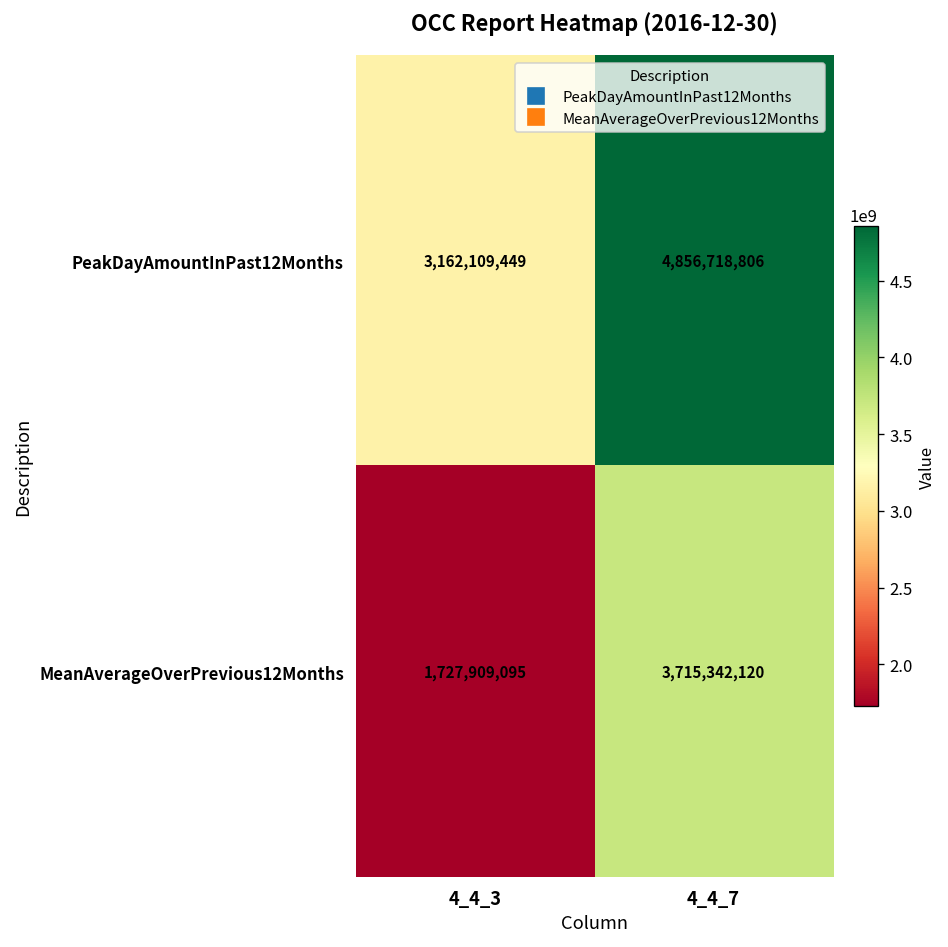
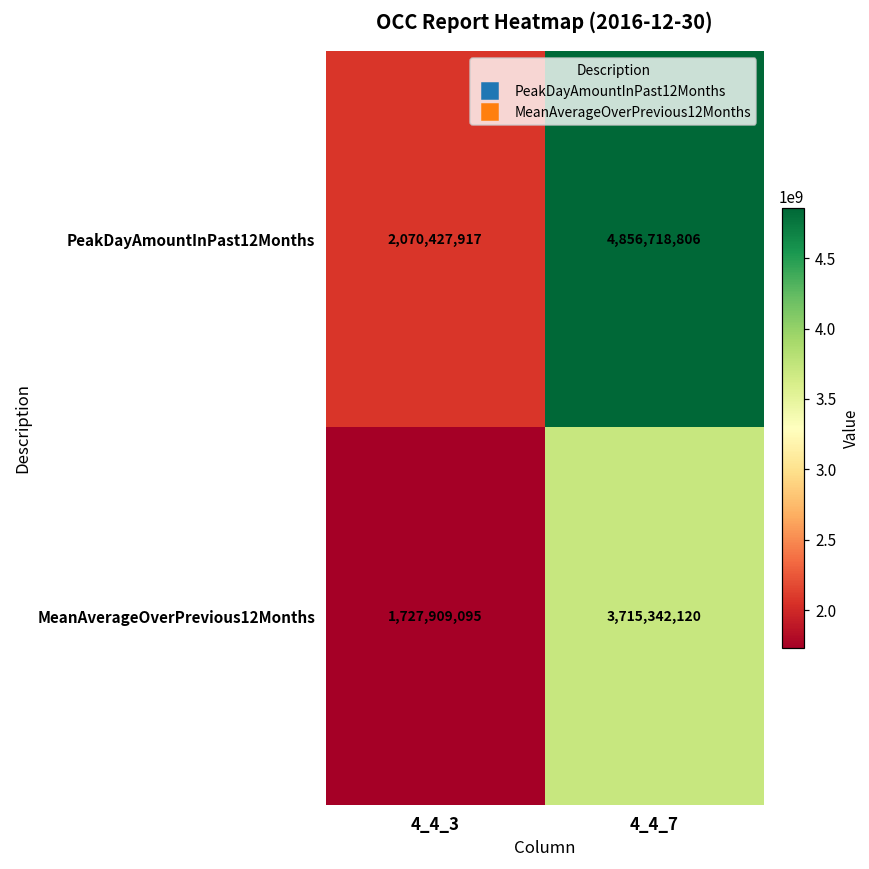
PeakDayAmountInPast12Months, 4_4_3: 3,162,109,449 -> 2,070,427,917
